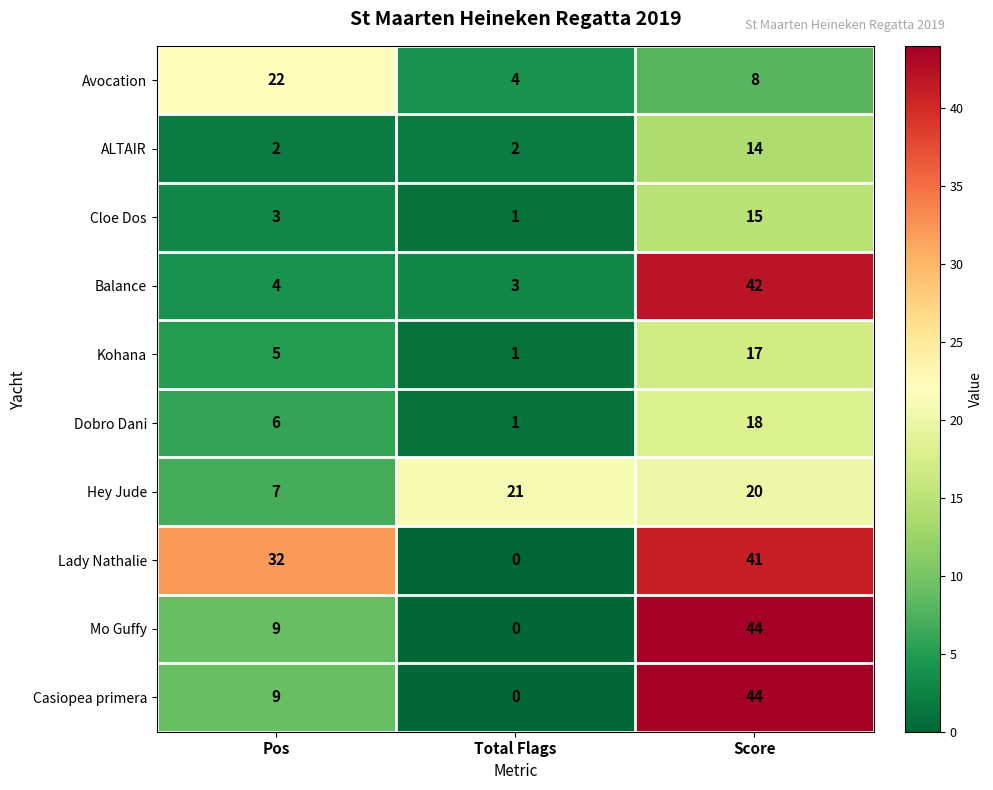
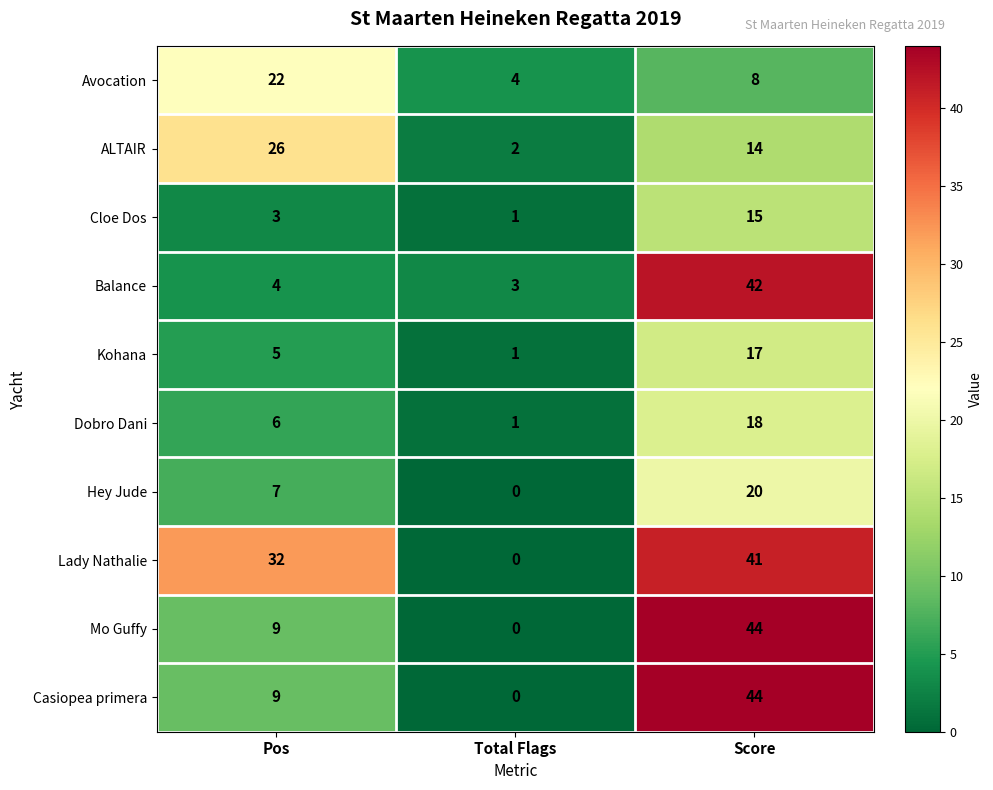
ALTAIR, Pos: 2 -> 26
Hey Jude, Total Flags: 21 -> 0
